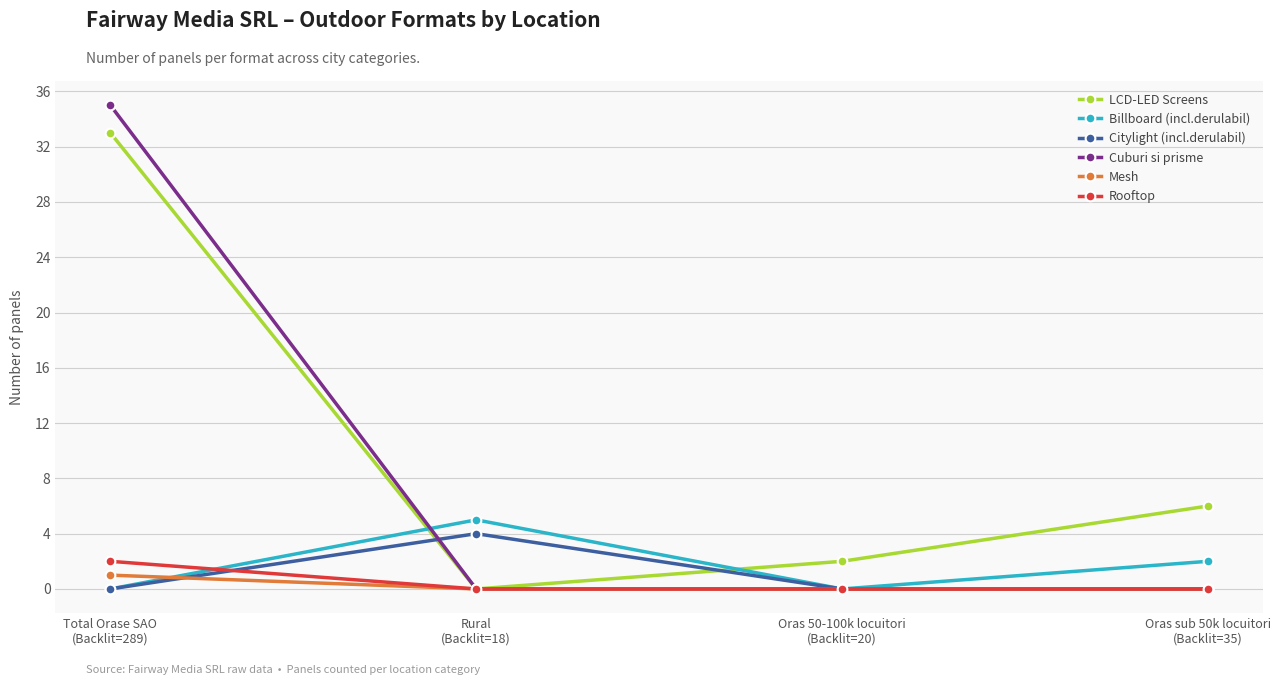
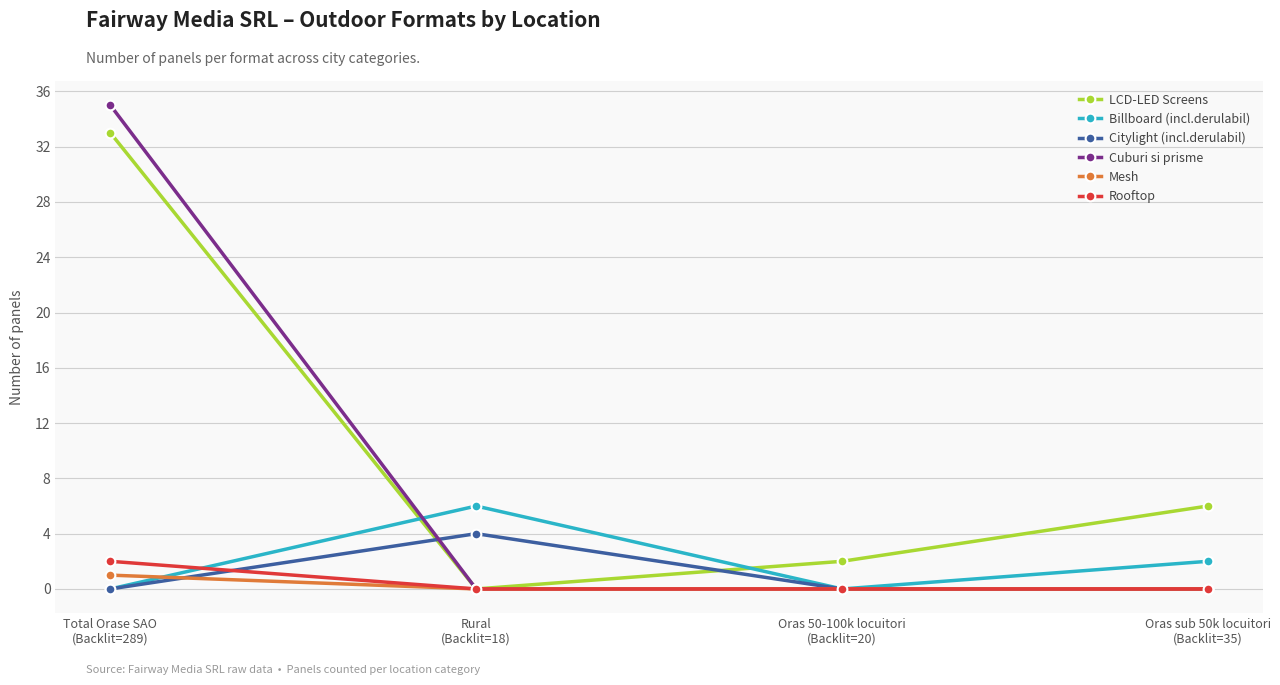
Billboard (incl.derulabil), Rural (Backlit=18): 5 -> 6
